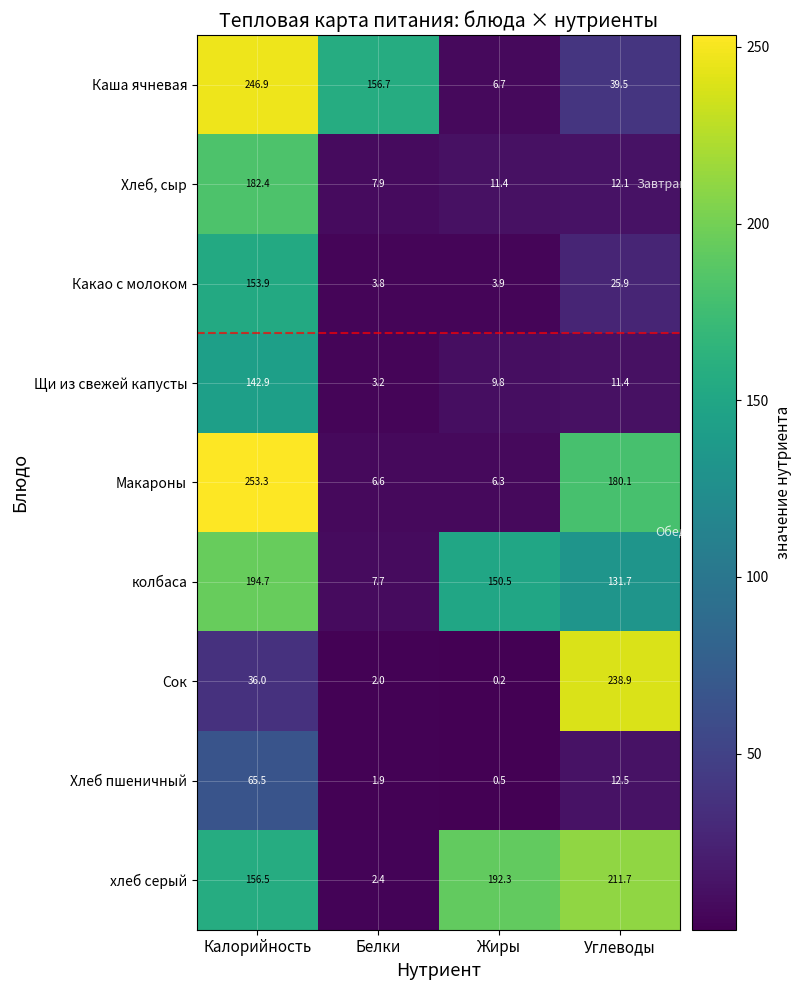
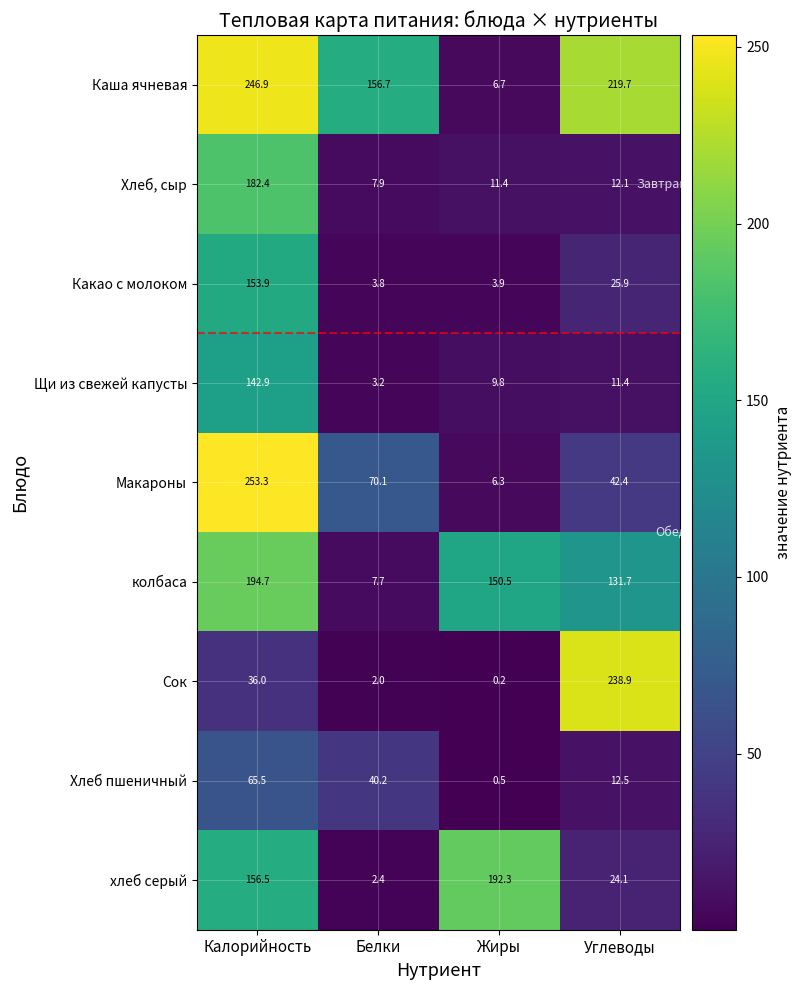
Каша ячневая, Углеводы: 39.5 -> 219.7
Макароны, Белки: 6.6 -> 70.1
Макароны, Углеводы: 180.1 -> 42.4
Хлеб пшеничный, Белки: 1.9 -> 40.2
хлеб серый, Углеводы: 211.7 -> 24.1
